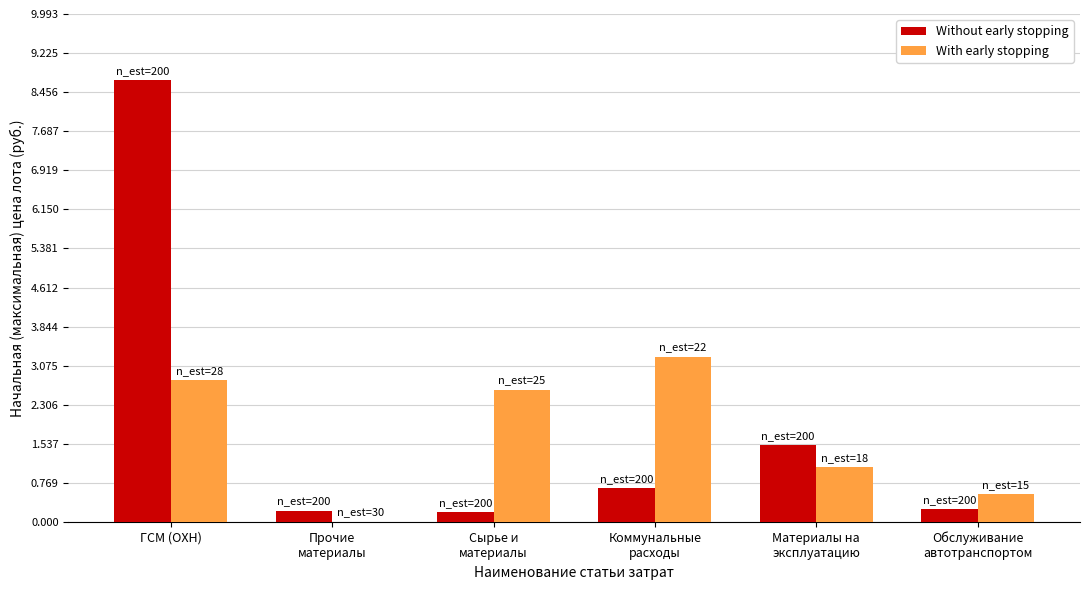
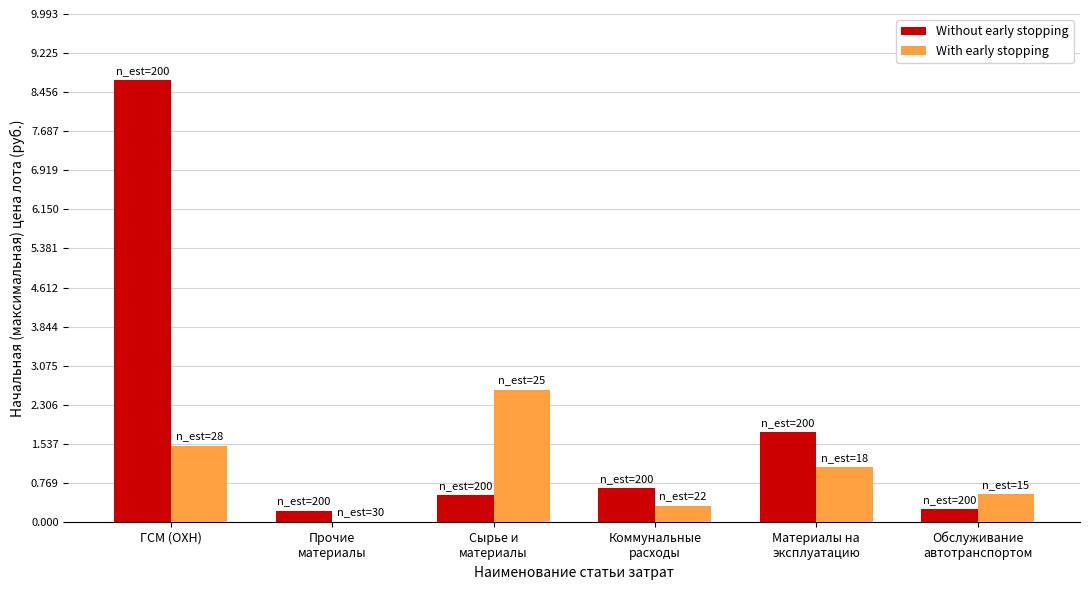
With early stopping, ГСМ (ОХН): 2.8 -> 1.5
Without early stopping, Сырье и материалы: 0.2 -> 0.5
With early stopping, Коммунальные расходы: 3.3 -> 0.3
Without early stopping, Материалы на эксплуатацию: 1.5 -> 1.8
